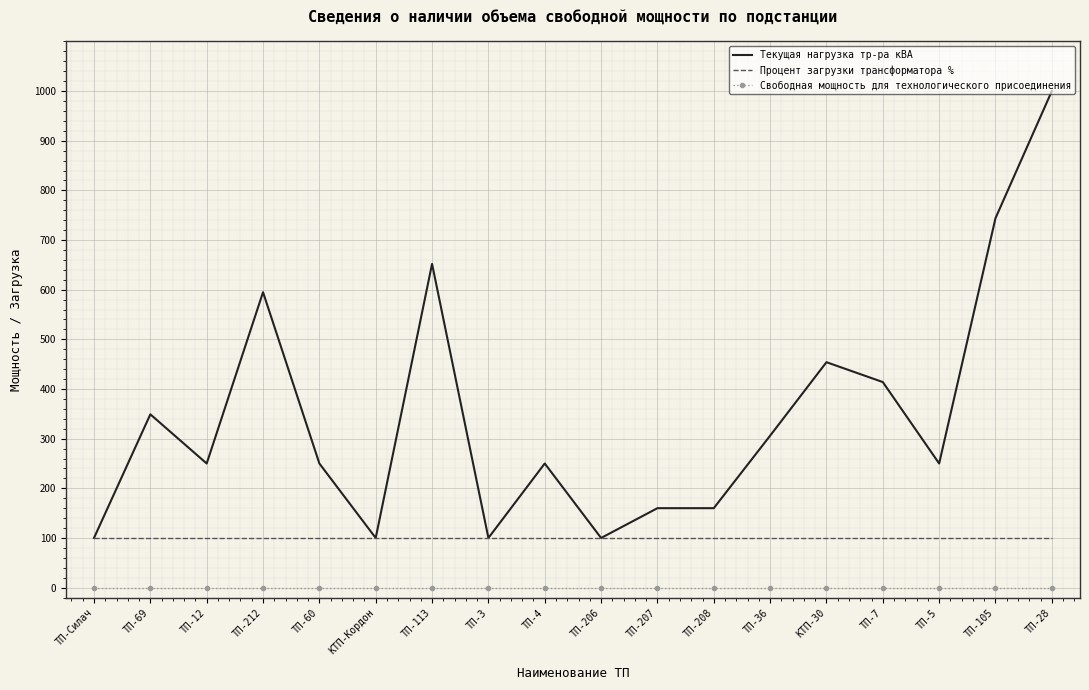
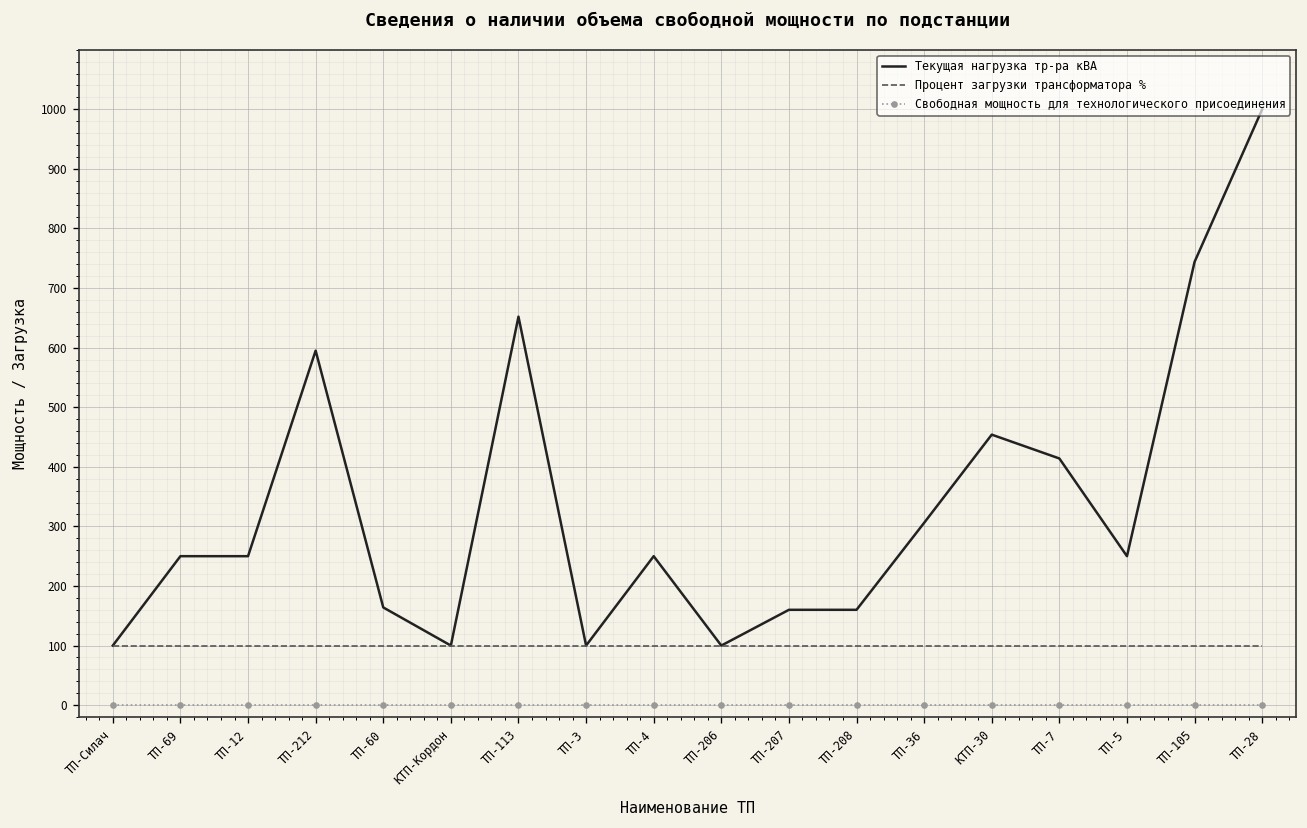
Текущая нагрузка тр-ра кВА, ТП-69: 350 -> 250
Текущая нагрузка тр-ра кВА, ТП-60: 250 -> 160
